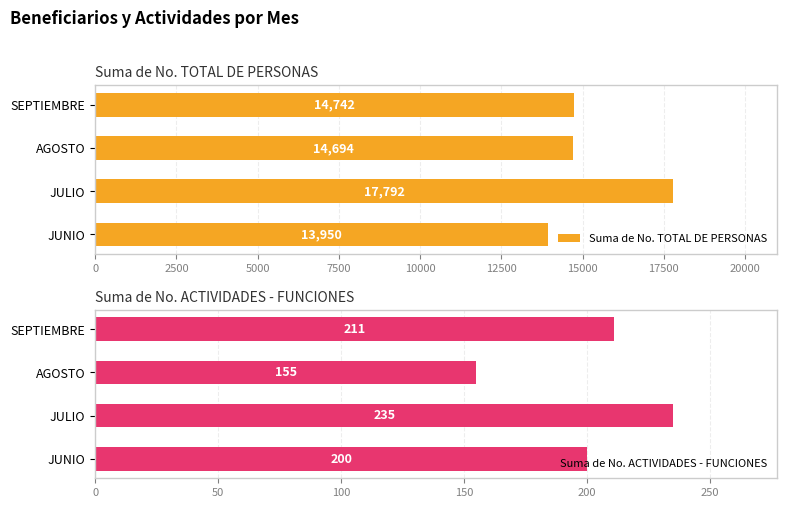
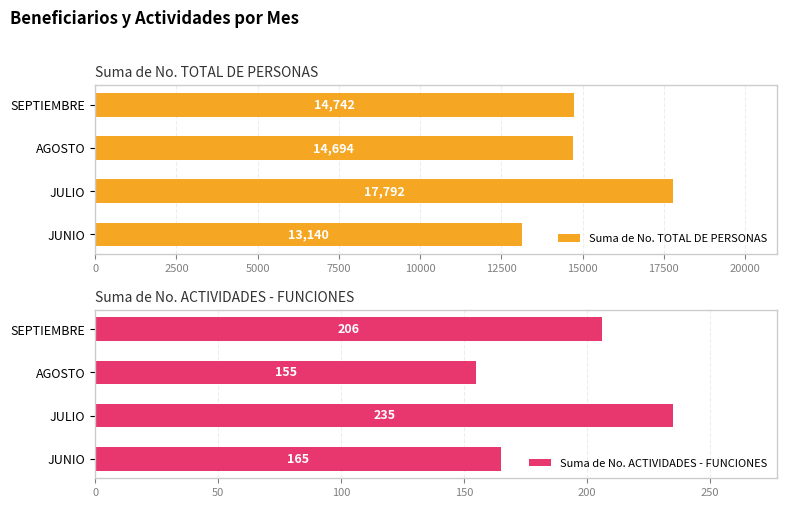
Suma de No. TOTAL DE PERSONAS, JUNIO: 13,950 -> 13,140
Suma de No. ACTIVIDADES - FUNCIONES, SEPTIEMBRE: 211 -> 206
Suma de No. ACTIVIDADES - FUNCIONES, JUNIO: 200 -> 165
